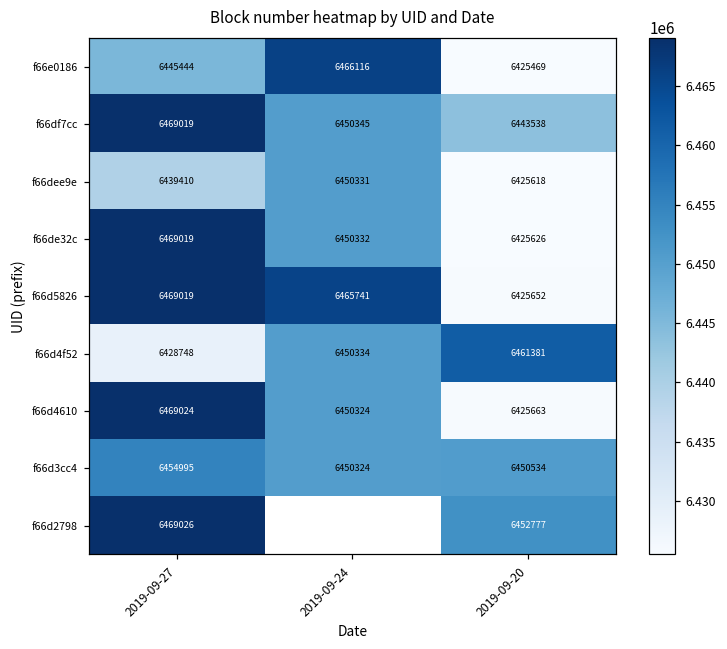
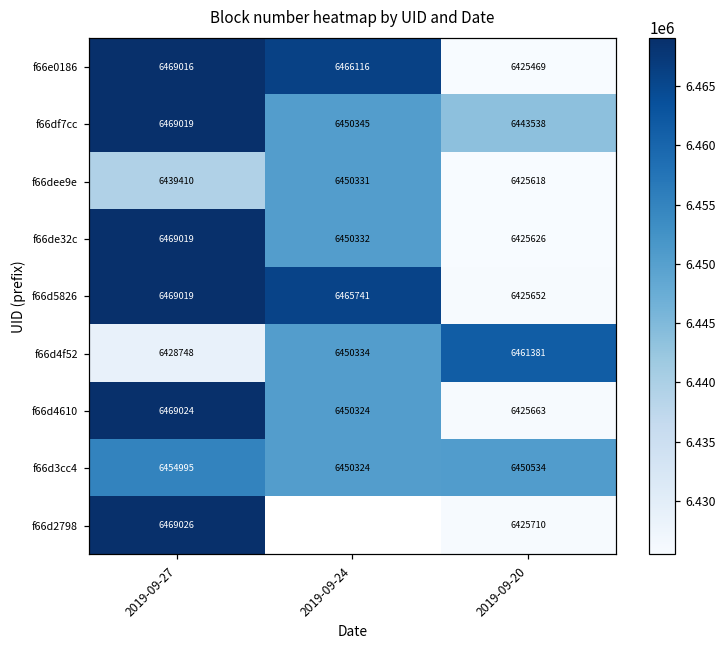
f66e0186, 2019-09-27: 6445444 -> 6469016
f66d2798, 2019-09-20: 6452777 -> 6425710
